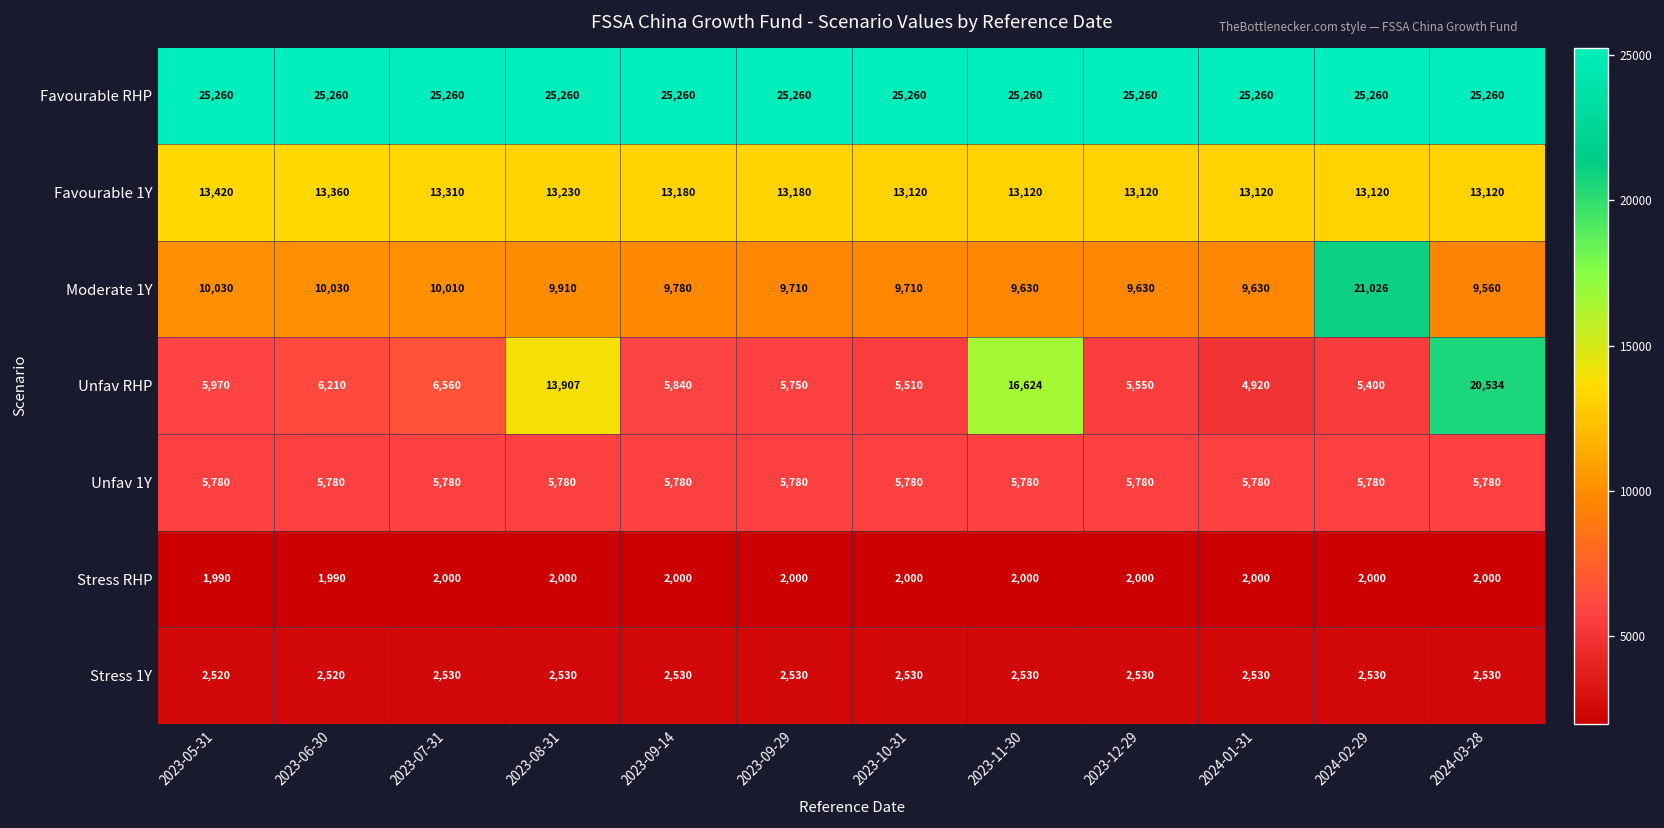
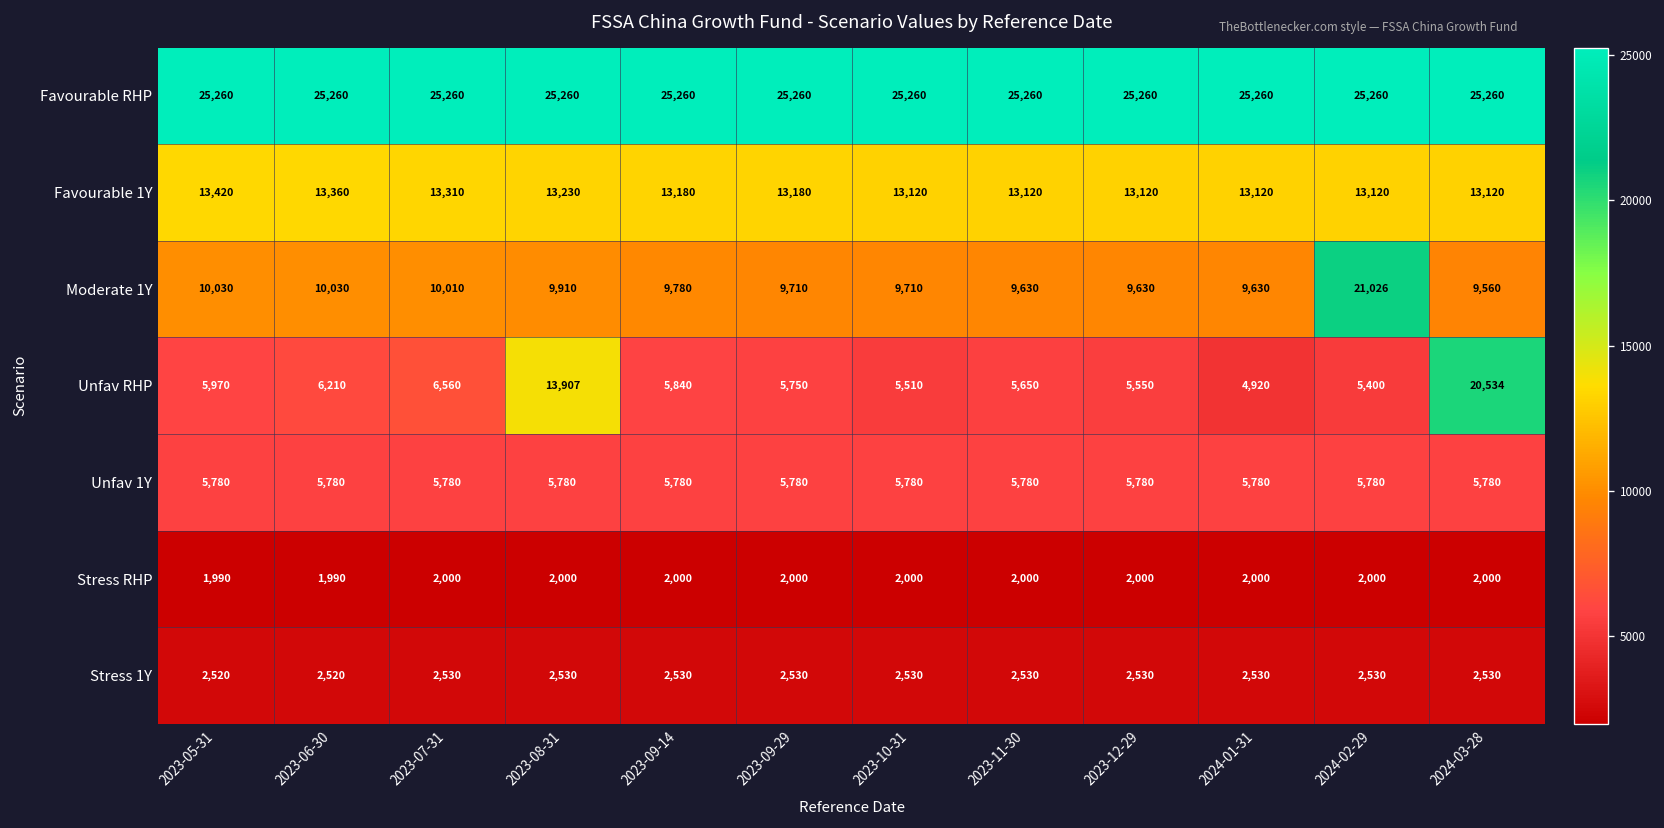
Unfav RHP, 2023-11-30: 16,624 -> 5,650
